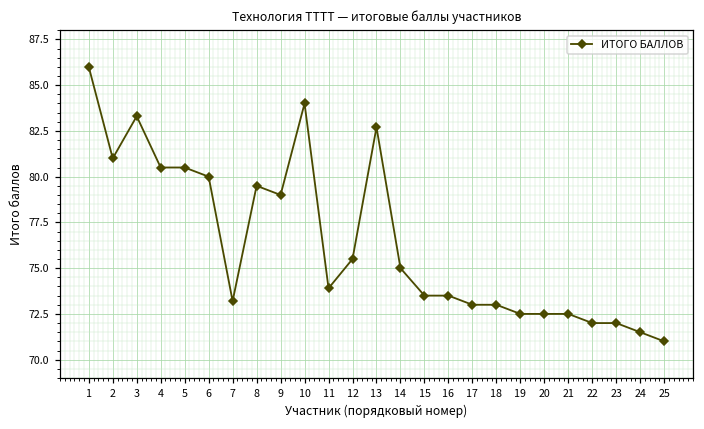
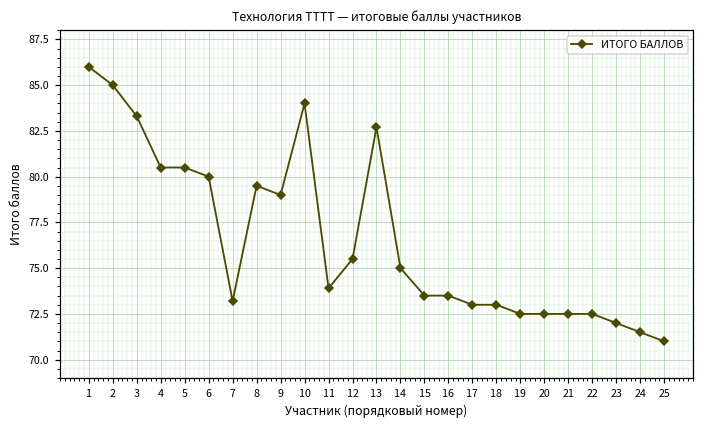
2: 81 -> 85
22: 72.0 -> 72.5
